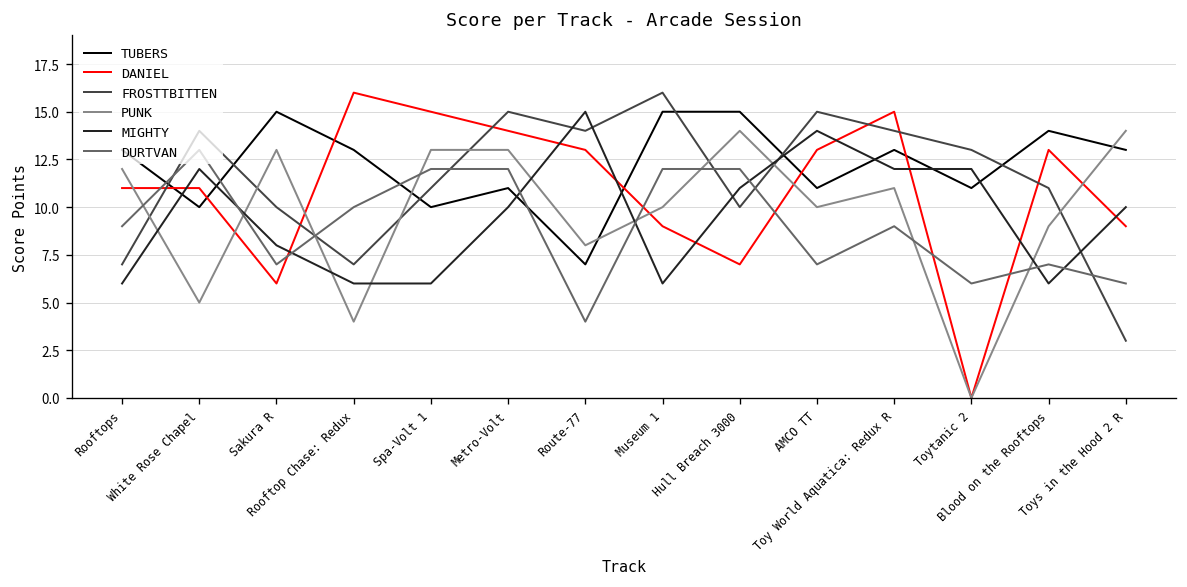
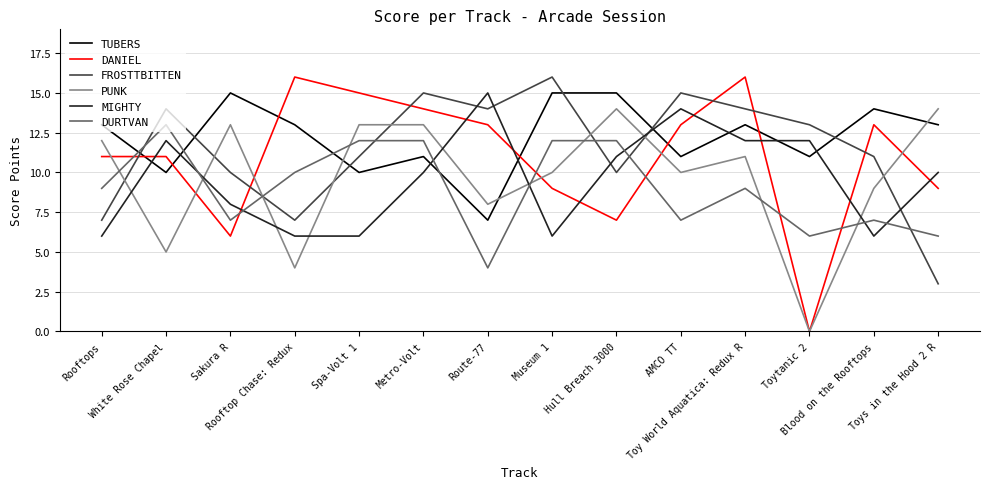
DANIEL, Toy World Aquatica: Redux R: 15 -> 16
